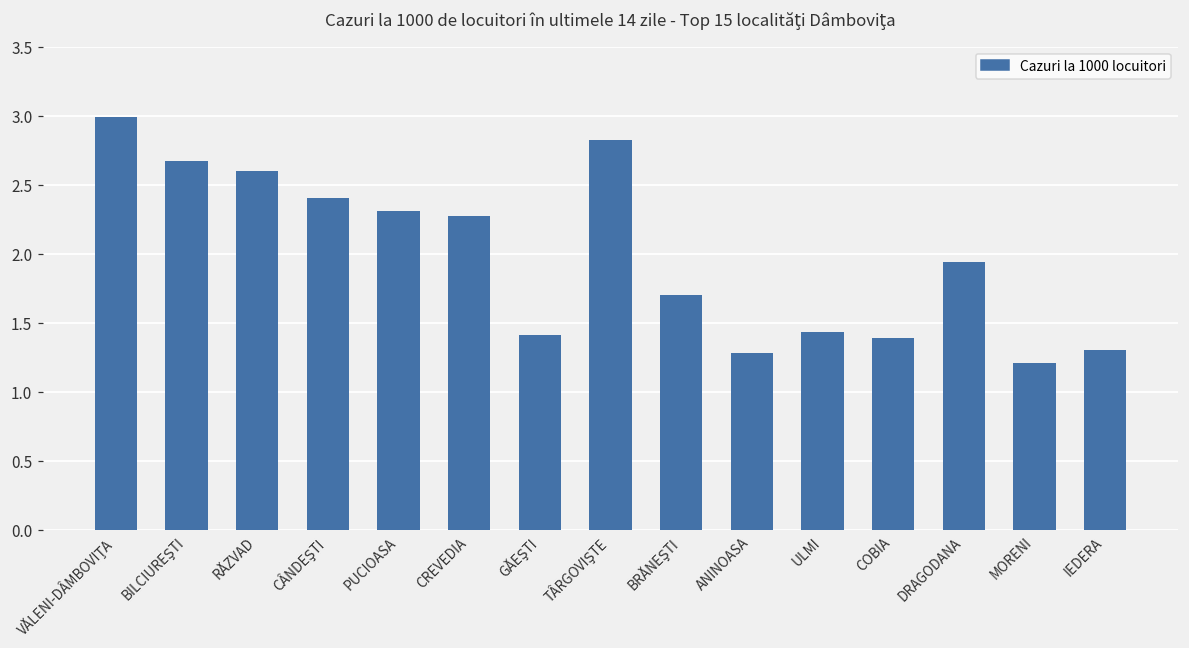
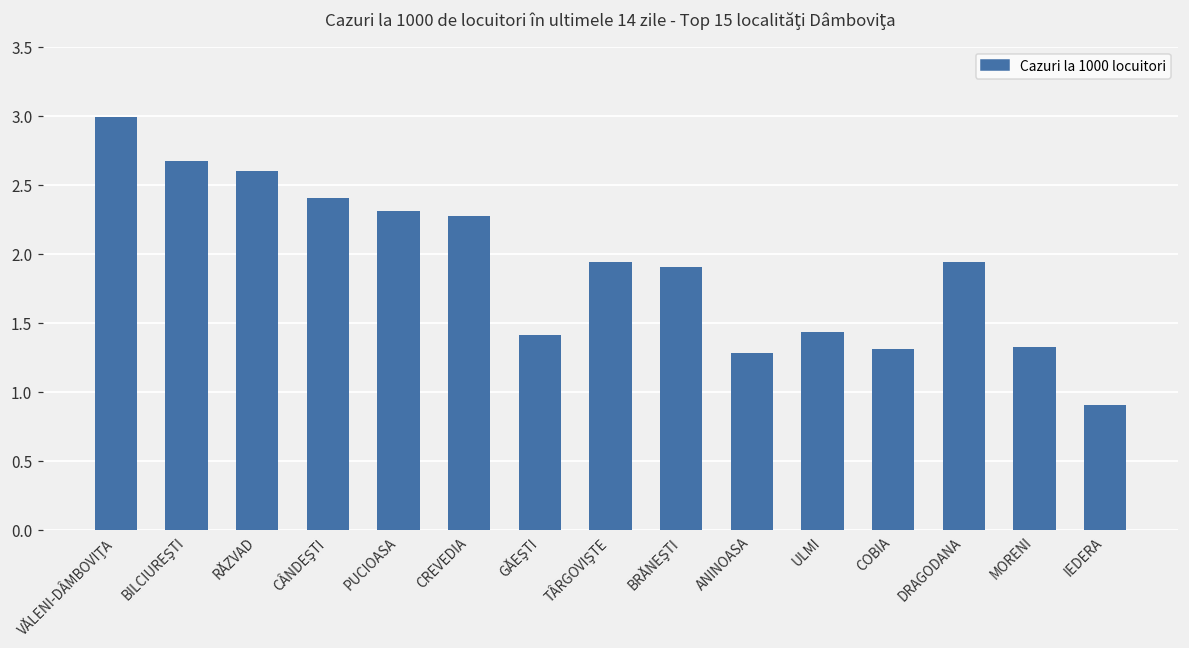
TÂRGOVIŞTE: 2.82 -> 1.94
BRĂNEŞTI: 1.7 -> 1.9
COBIA: 1.39 -> 1.31
MORENI: 1.21 -> 1.32
IEDERA: 1.3 -> 0.9
